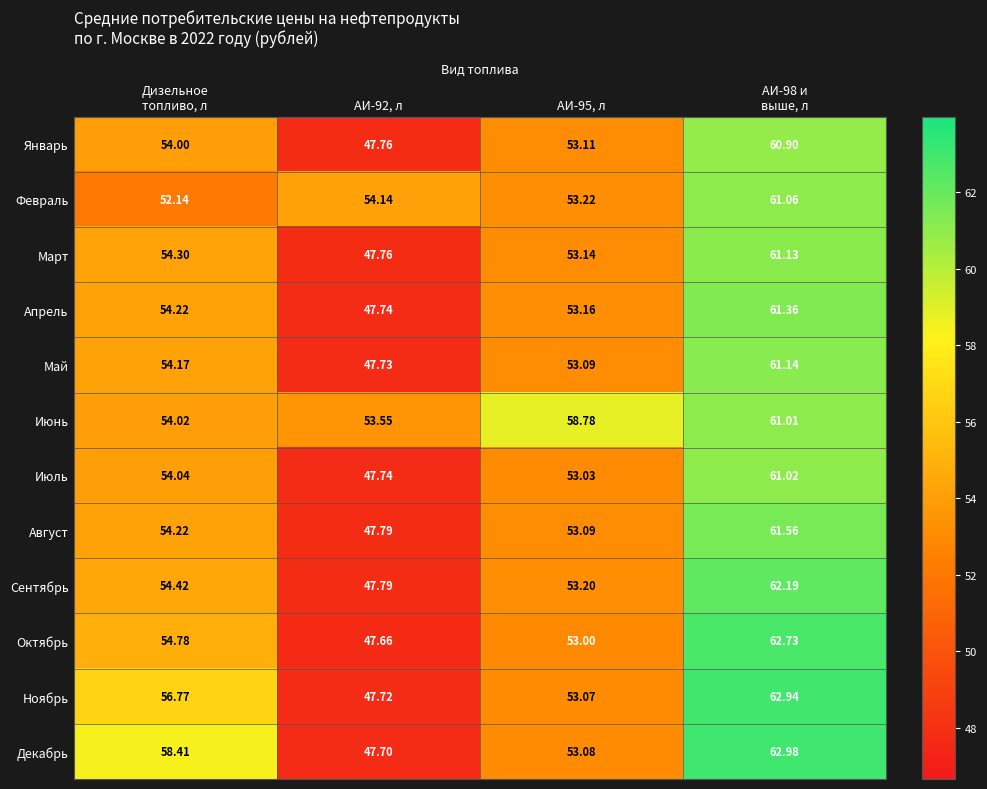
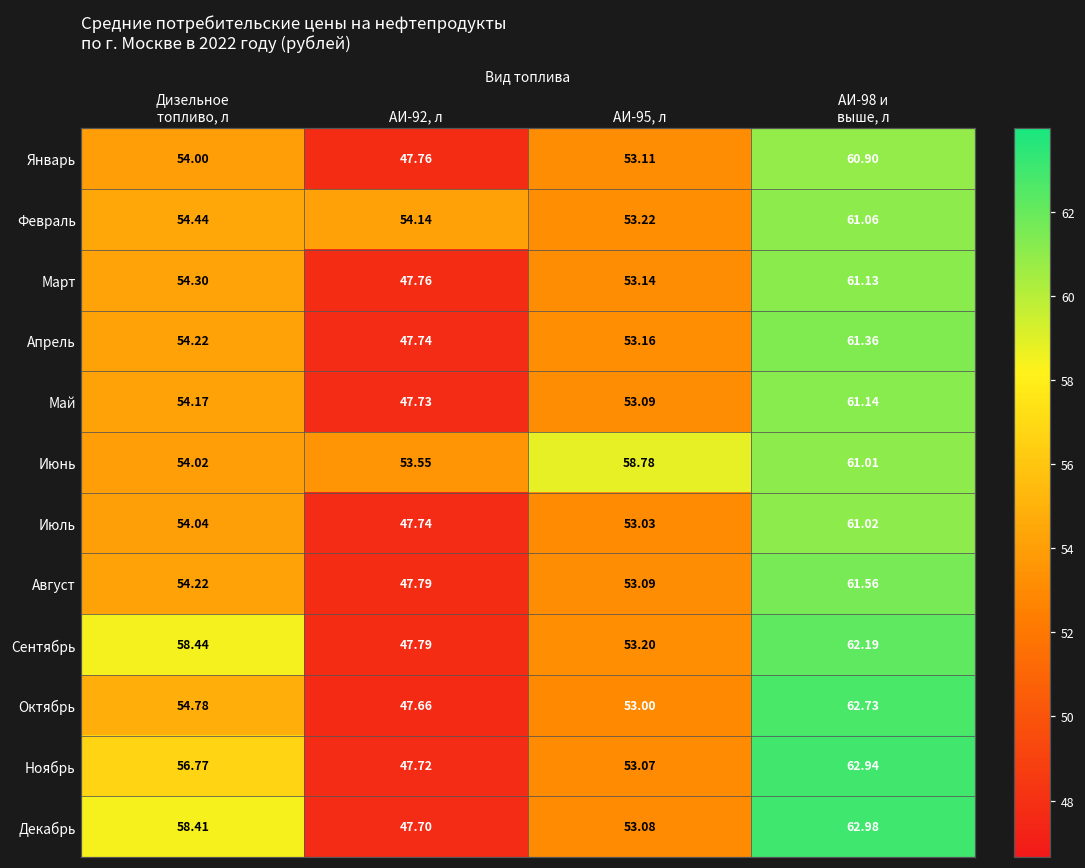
Февраль, Дизельное топливо, л: 52.14 -> 54.44
Сентябрь, Дизельное топливо, л: 54.42 -> 58.44
